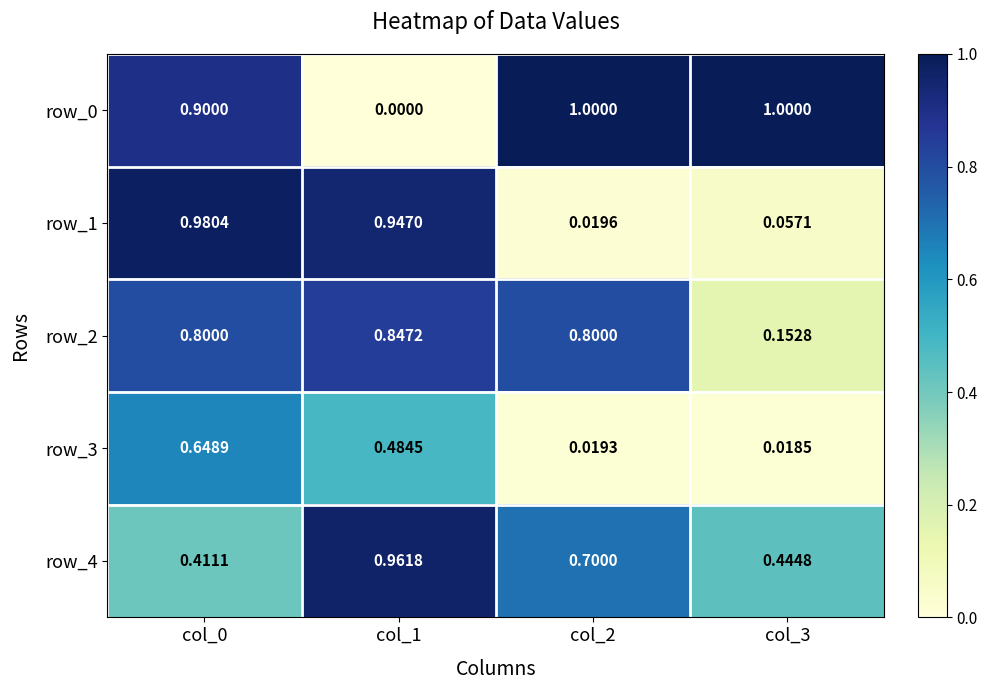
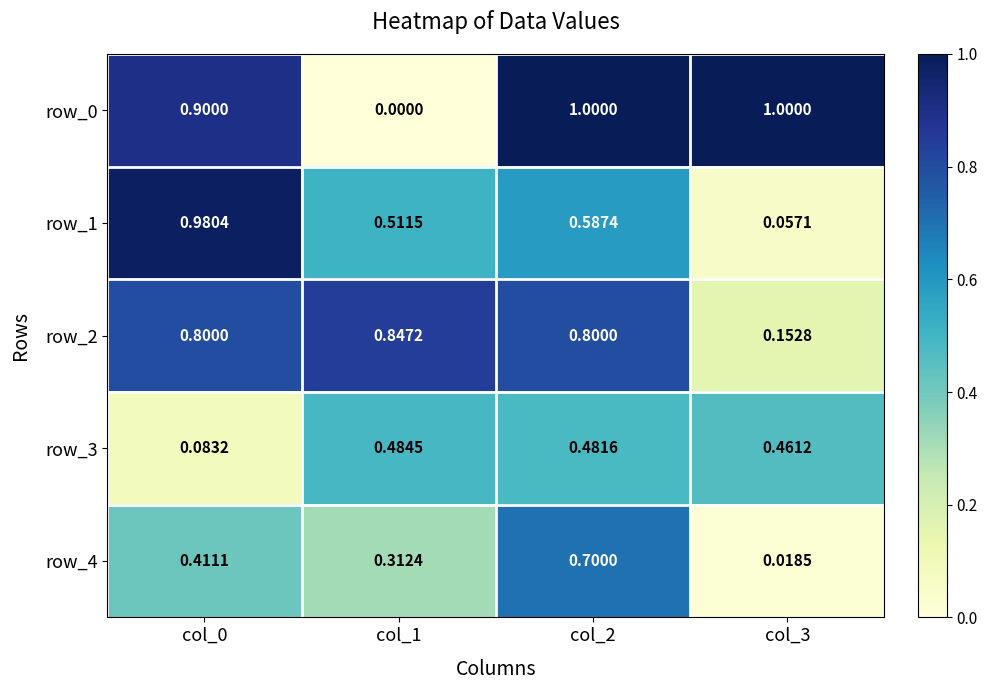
row_1, col_1: 0.9470 -> 0.5115
row_1, col_2: 0.0196 -> 0.5874
row_3, col_0: 0.6489 -> 0.0832
row_3, col_2: 0.0193 -> 0.4816
row_3, col_3: 0.0185 -> 0.4612
row_4, col_1: 0.9618 -> 0.3124
row_4, col_3: 0.4448 -> 0.0185
